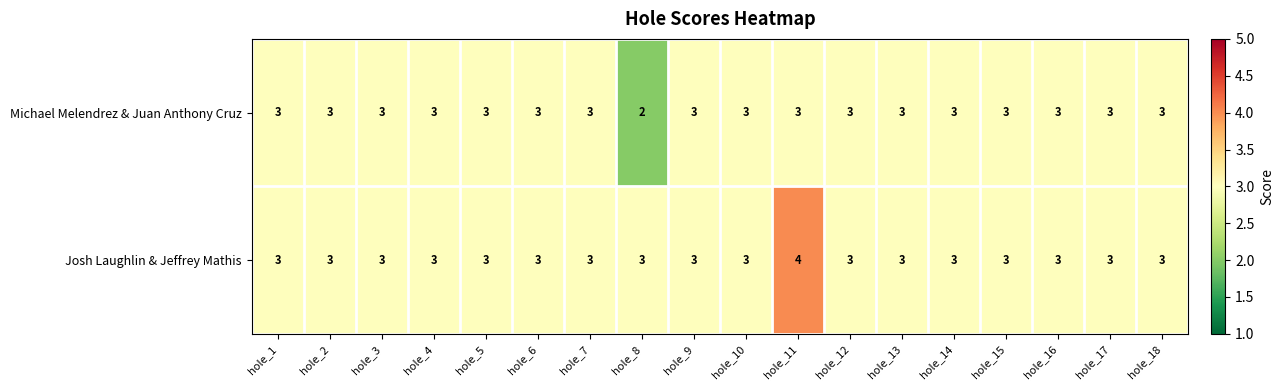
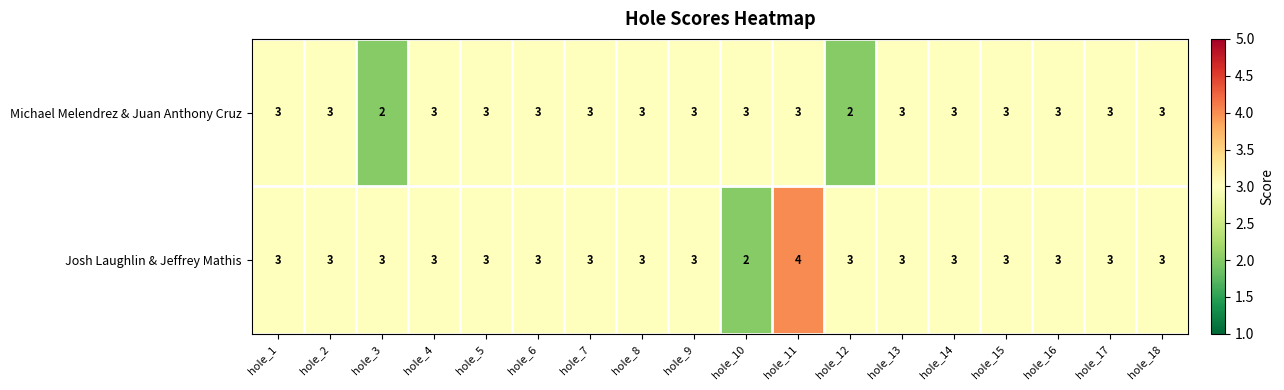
Michael Melendrez & Juan Anthony Cruz, hole_3: 3 -> 2
Michael Melendrez & Juan Anthony Cruz, hole_8: 2 -> 3
Michael Melendrez & Juan Anthony Cruz, hole_12: 3 -> 2
Josh Laughlin & Jeffrey Mathis, hole_10: 3 -> 2
